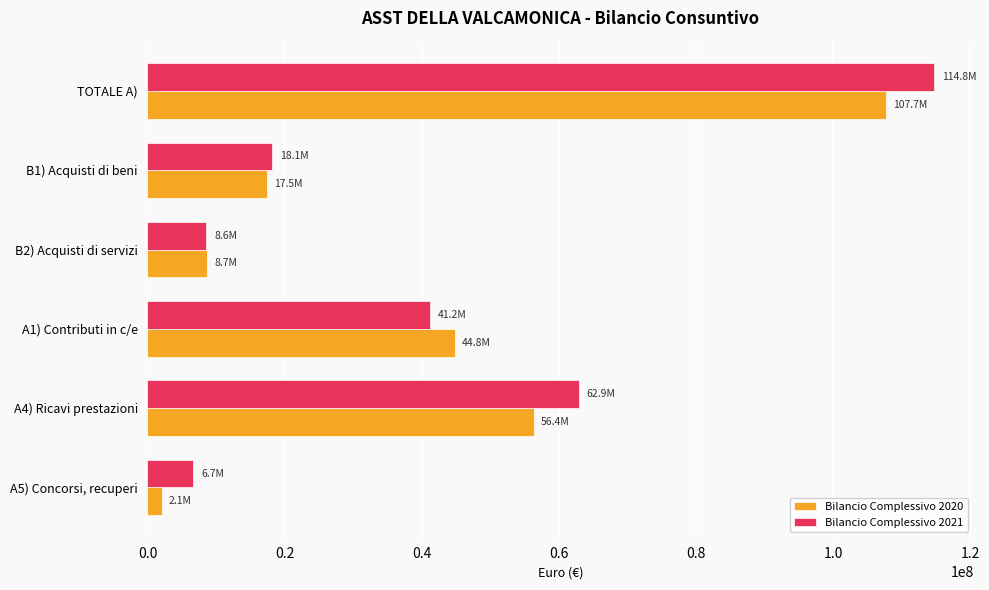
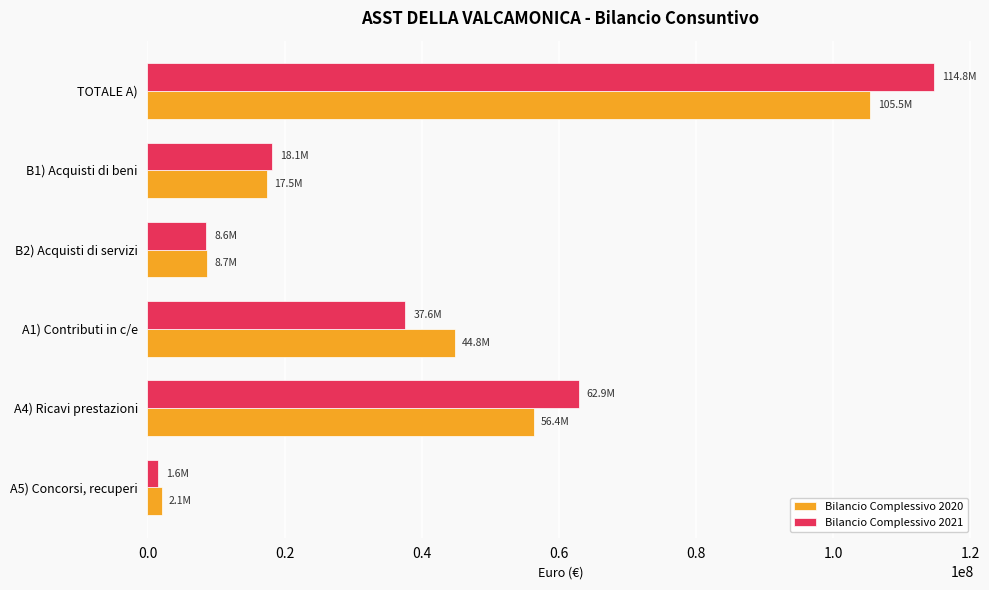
Bilancio Complessivo 2020, TOTALE A): 107.7M -> 105.5M
Bilancio Complessivo 2021, A1) Contributi in c/e: 41.2M -> 37.6M
Bilancio Complessivo 2021, A5) Concorsi, recuperi: 6.7M -> 1.6M
